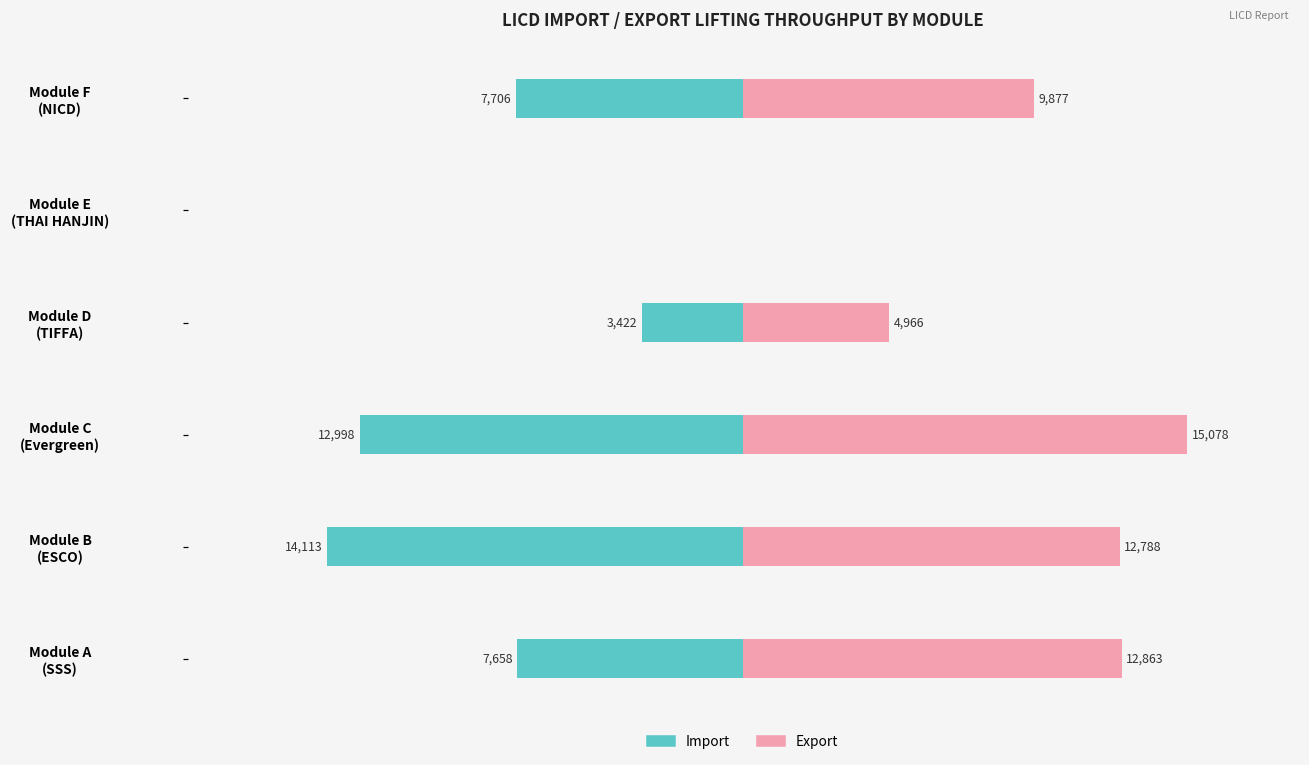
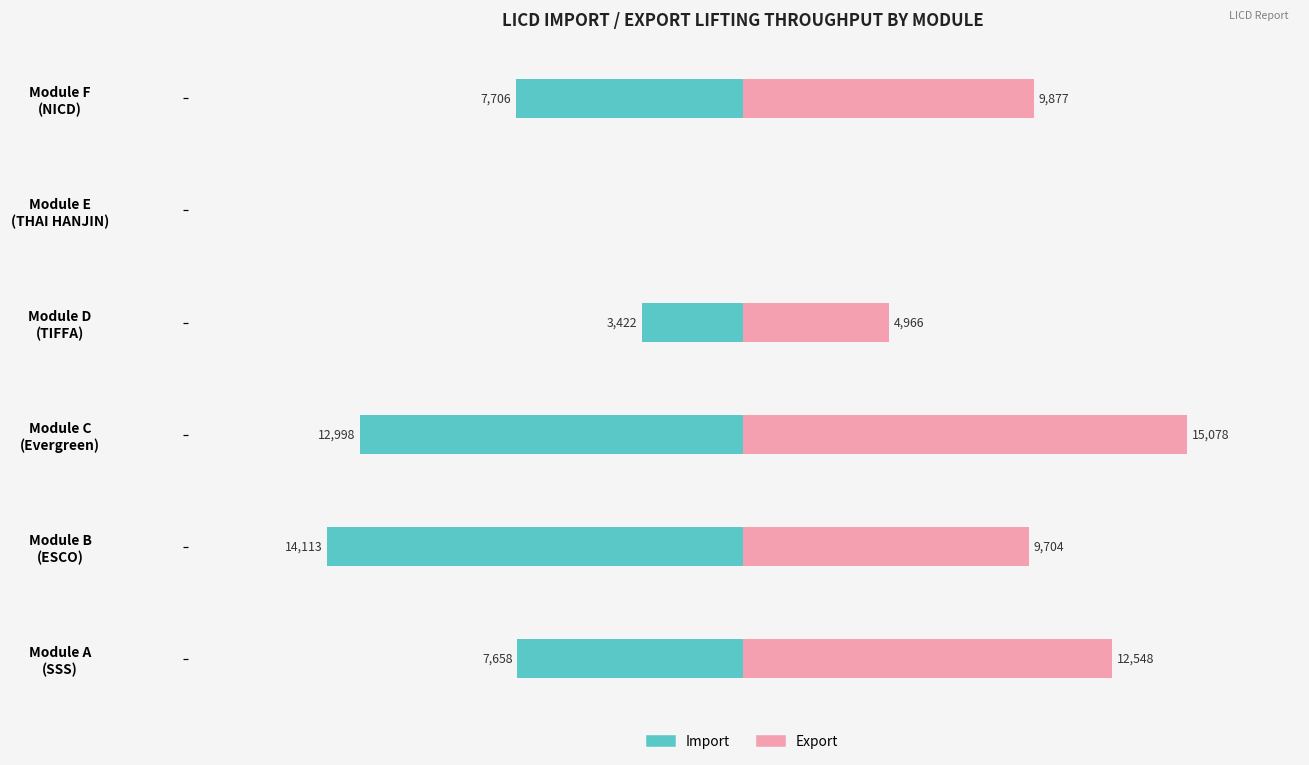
Export, Module B (ESCO): 12,788 -> 9,704
Export, Module A (SSS): 12,863 -> 12,548
